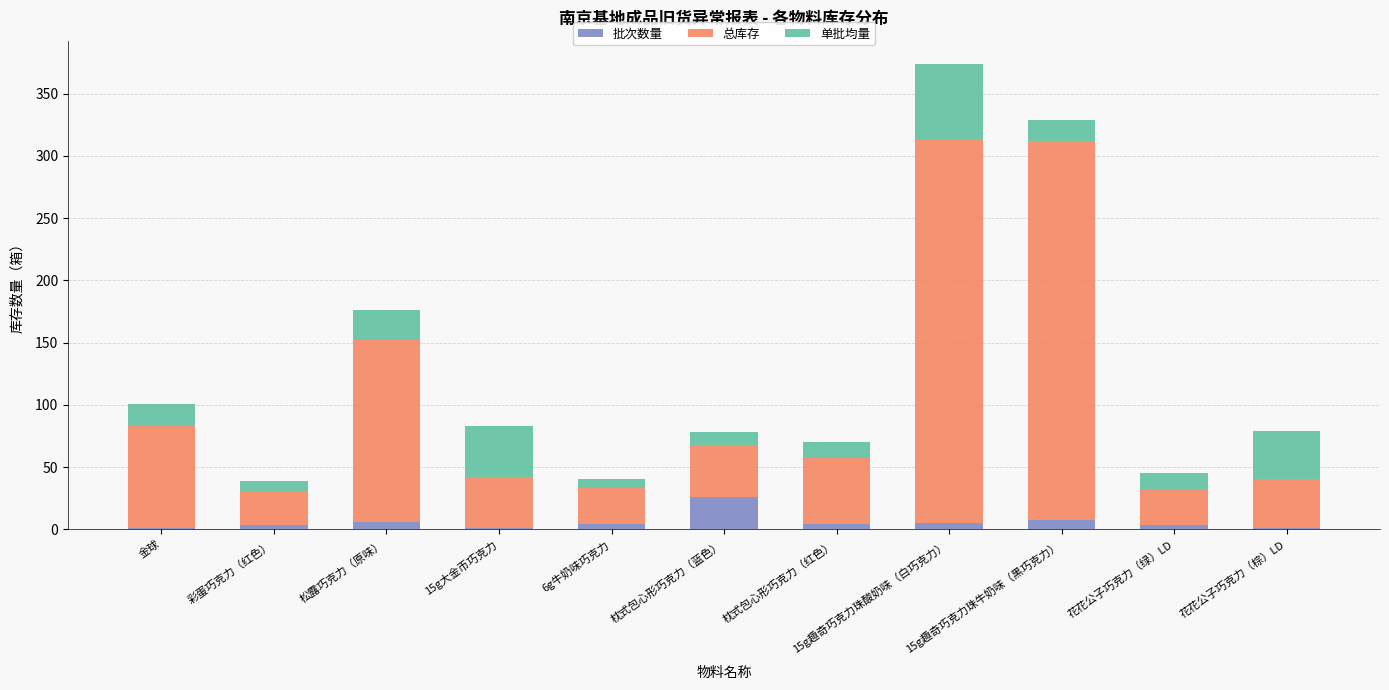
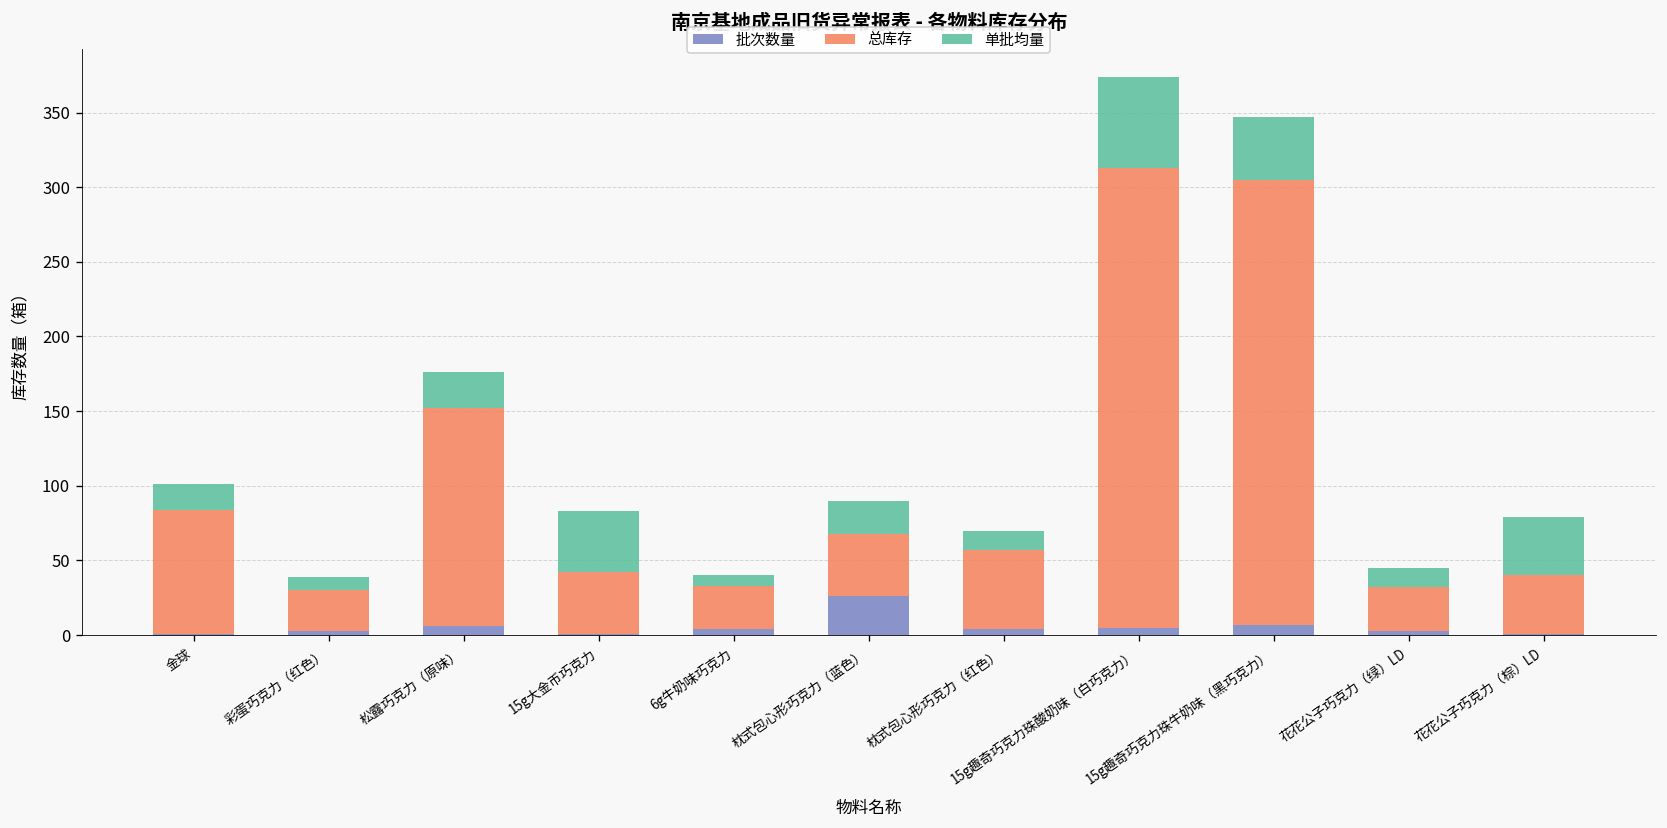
单批均量, 枕式包心形巧克力（蓝色）: 10 -> 22
总库存, 15g趣奇巧克力珠牛奶味（黑巧克力）: 305 -> 298
单批均量, 15g趣奇巧克力珠牛奶味（黑巧克力）: 17 -> 42
